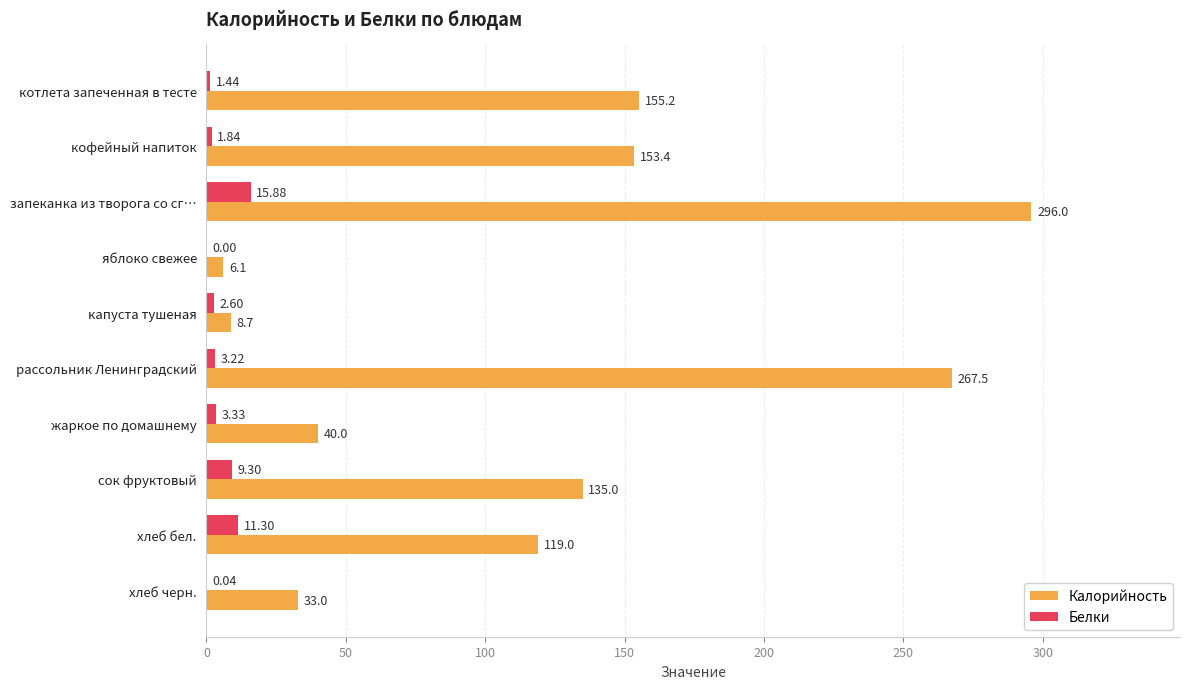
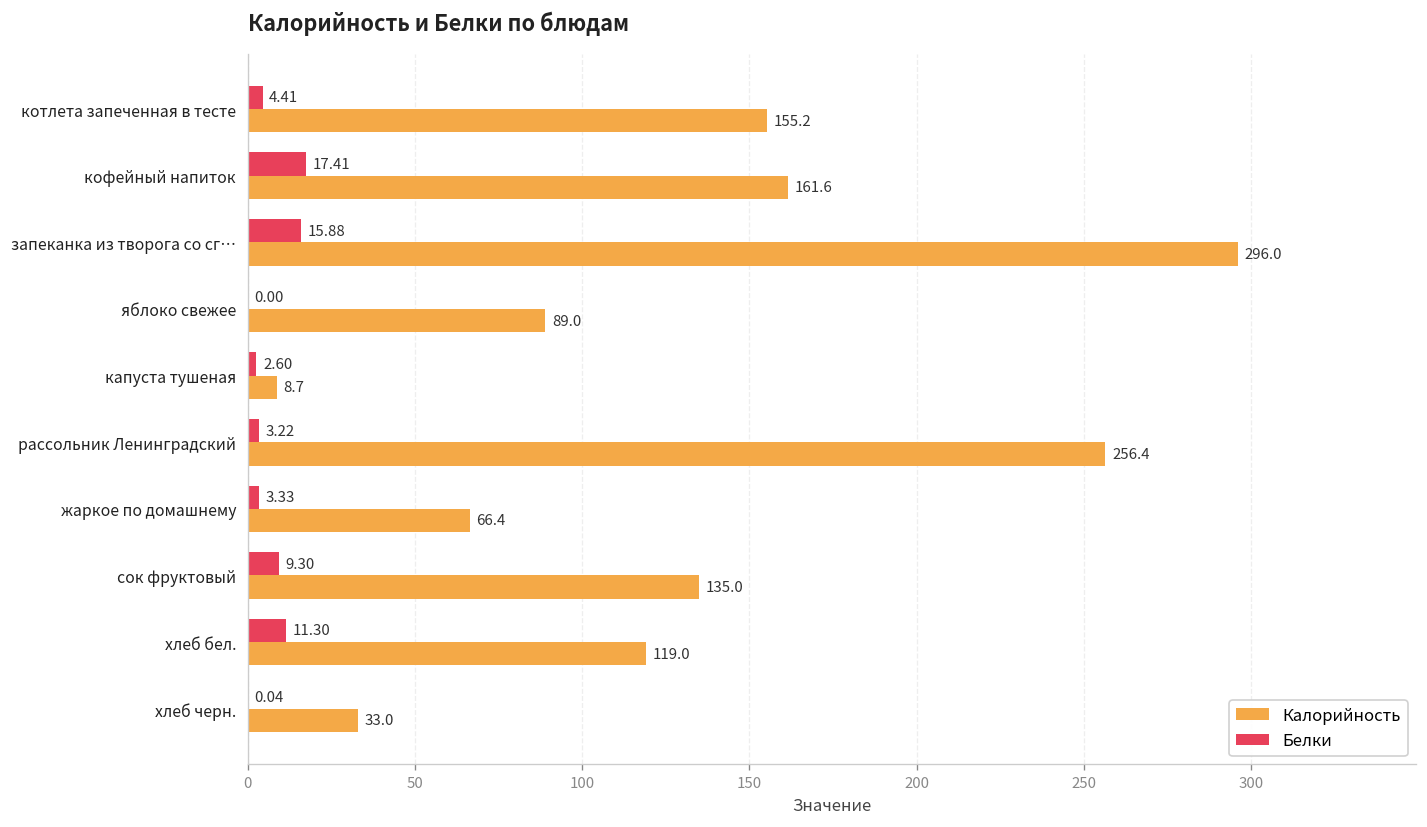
Белки, котлета запеченная в тесте: 1.44 -> 4.41
Белки, кофейный напиток: 1.84 -> 17.41
Калорийность, кофейный напиток: 153.4 -> 161.6
Калорийность, яблоко свежее: 6.1 -> 89.0
Калорийность, рассольник Ленинградский: 267.5 -> 256.4
Калорийность, жаркое по домашнему: 40.0 -> 66.4
